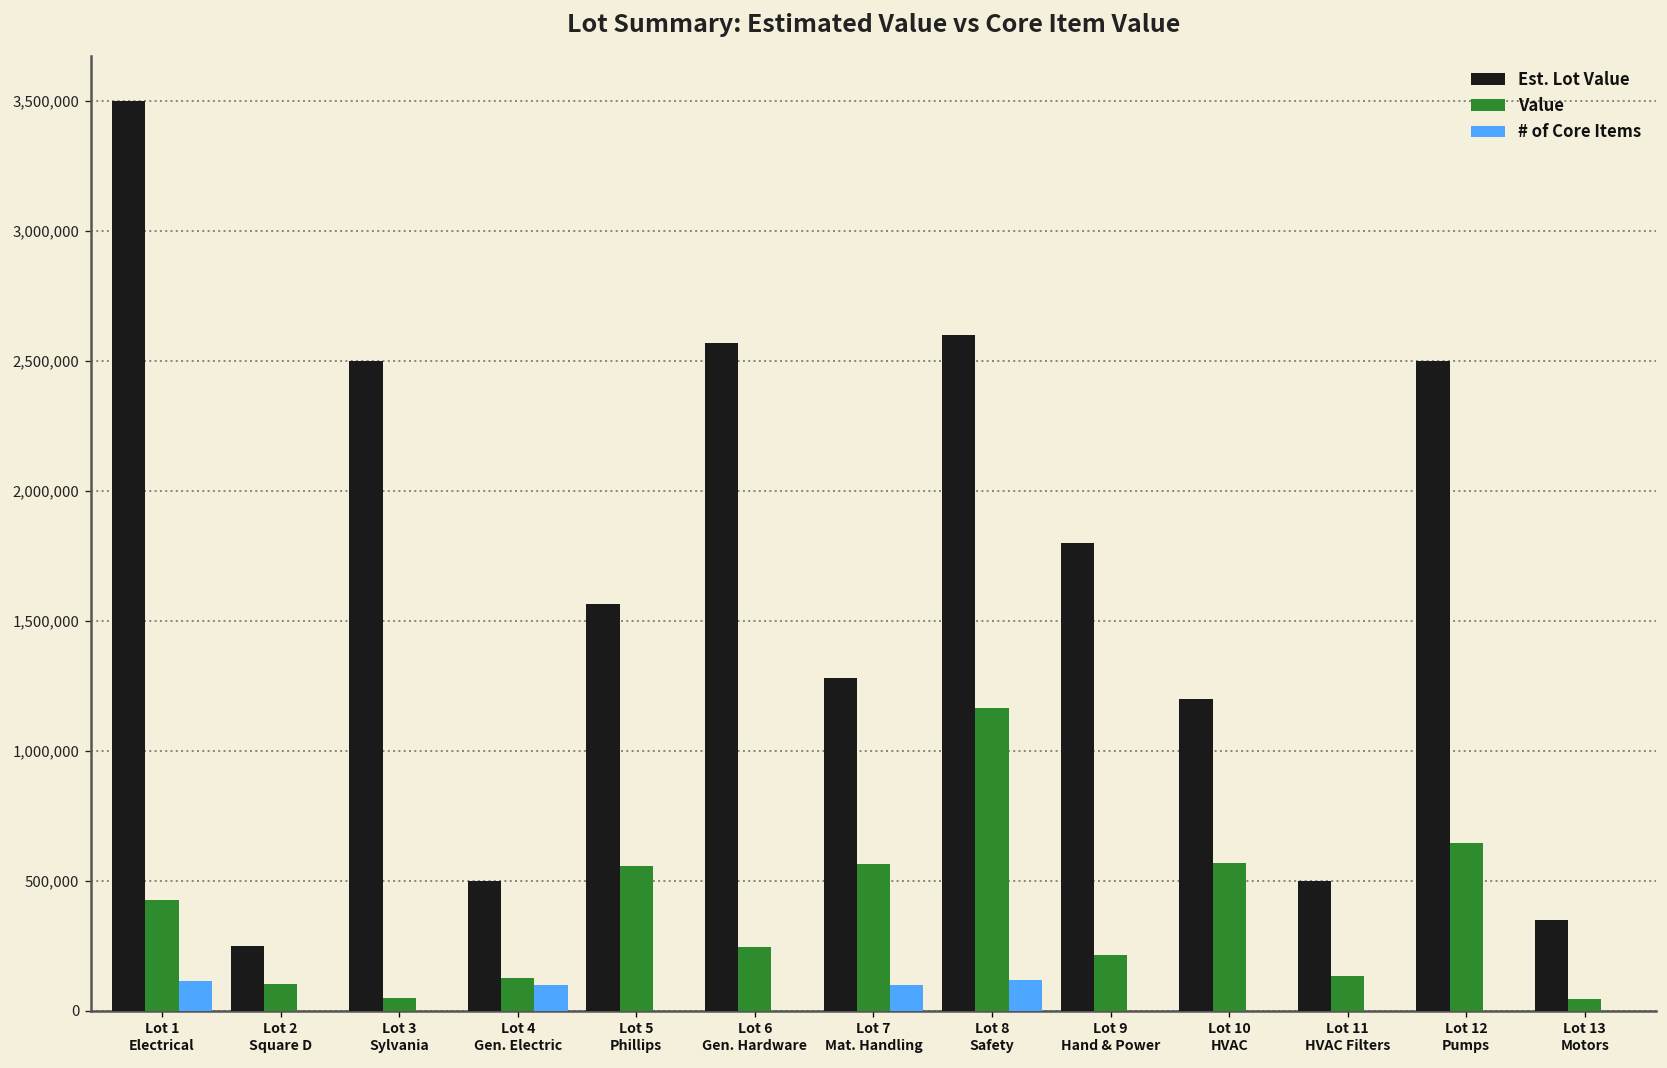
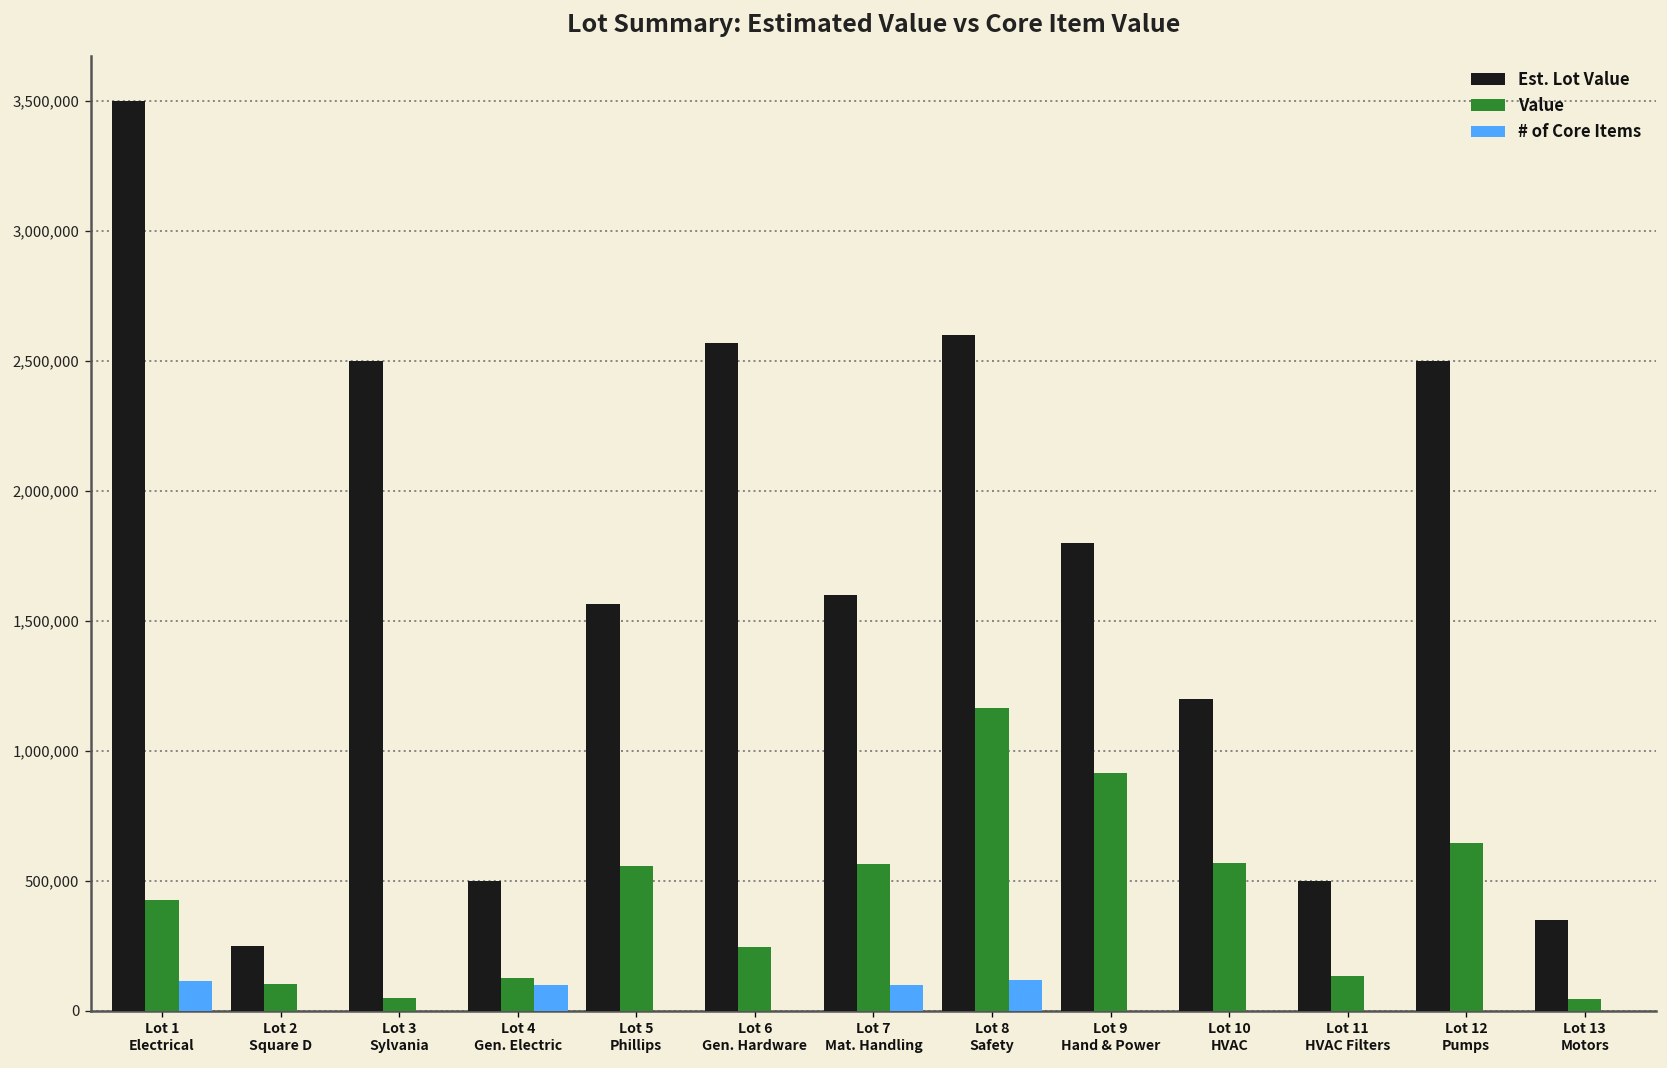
Est. Lot Value, Lot 7 Mat. Handling: 1,280,000 -> 1,600,000
Value, Lot 9 Hand & Power: 210,000 -> 920,000
